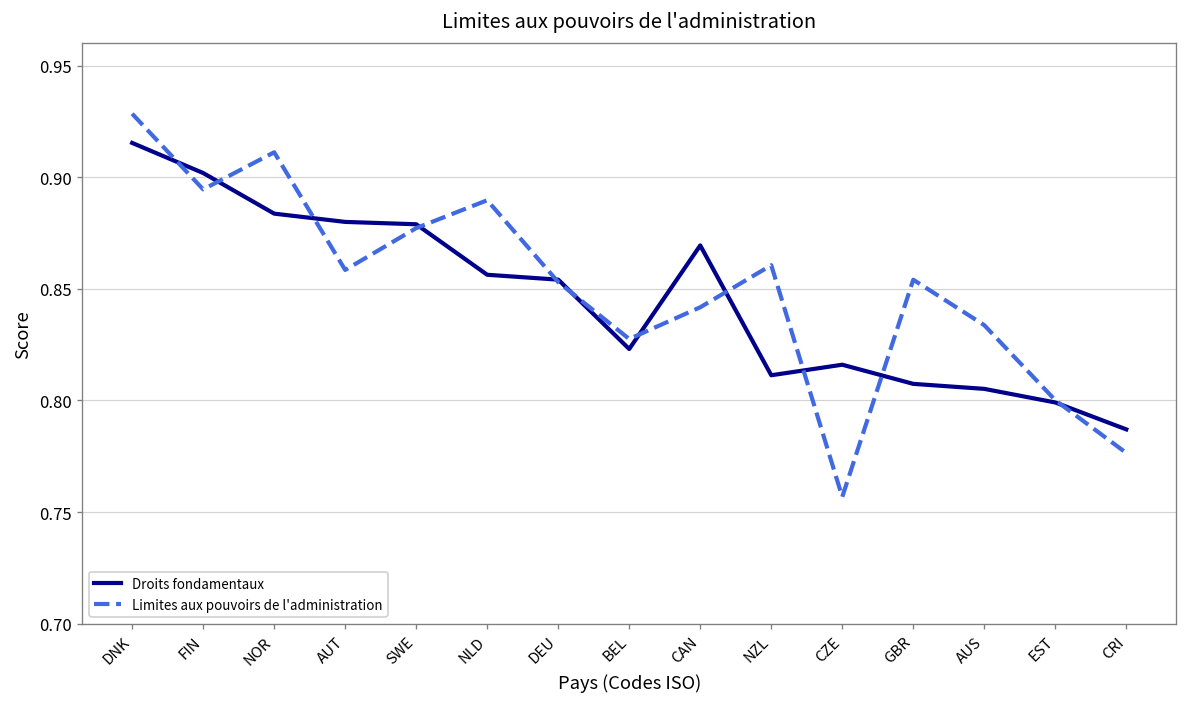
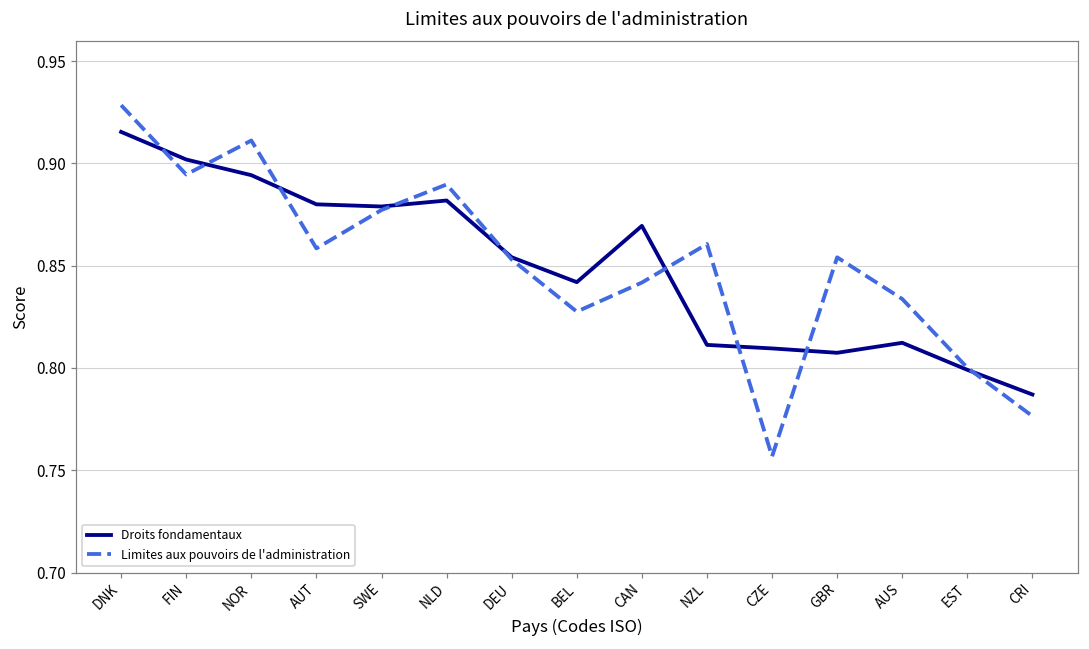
Droits fondamentaux, NOR: 0.884 -> 0.894
Droits fondamentaux, NLD: 0.856 -> 0.882
Droits fondamentaux, BEL: 0.823 -> 0.842
Droits fondamentaux, CZE: 0.816 -> 0.810
Droits fondamentaux, AUS: 0.805 -> 0.812
